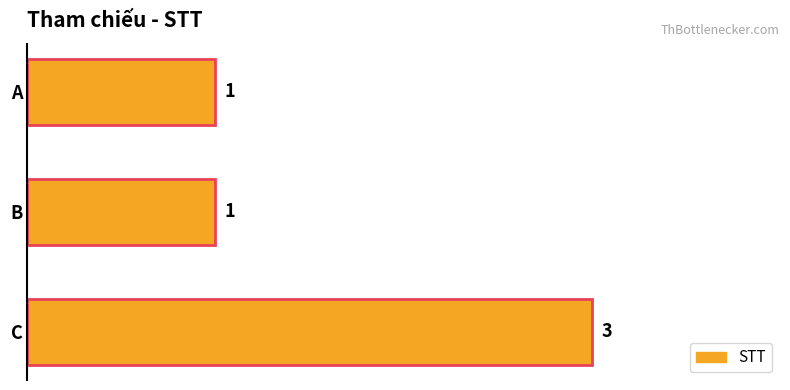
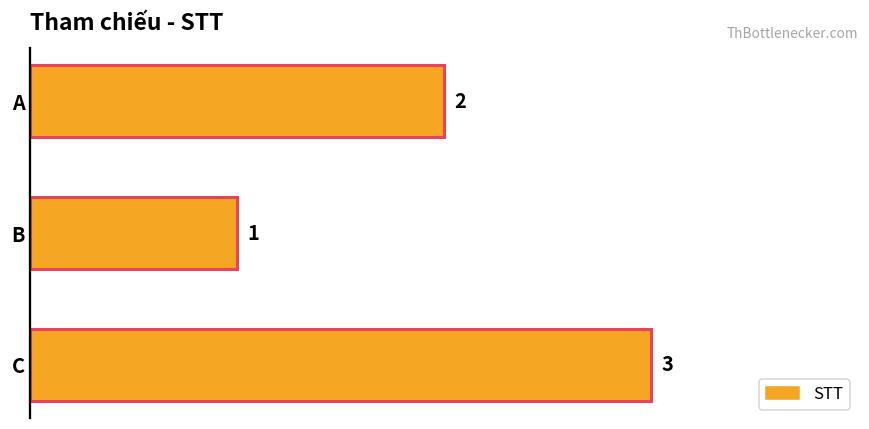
A: 1 -> 2
